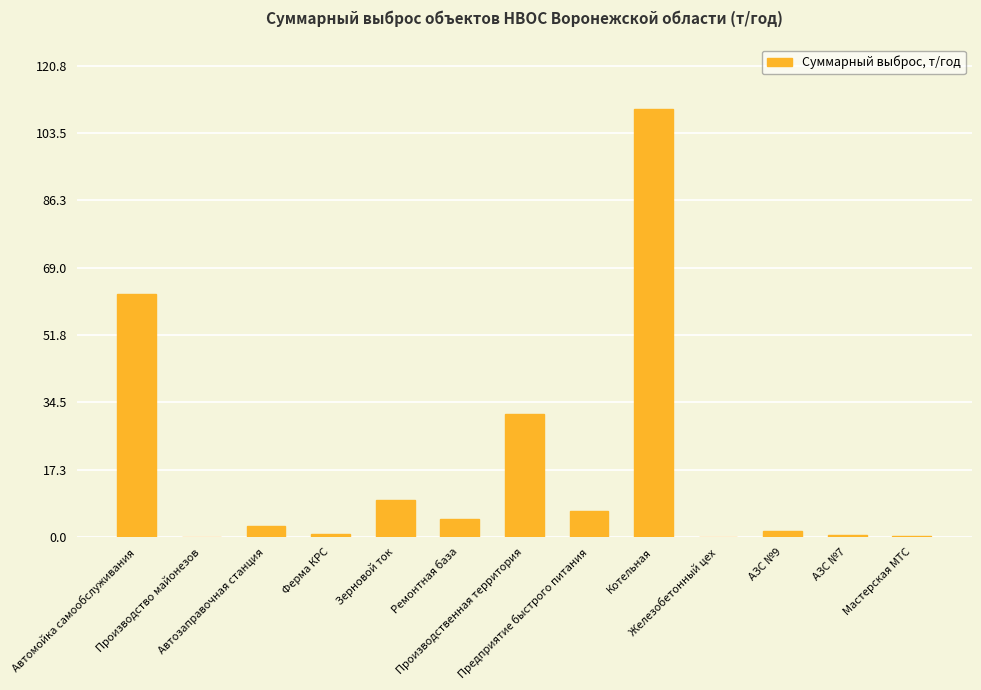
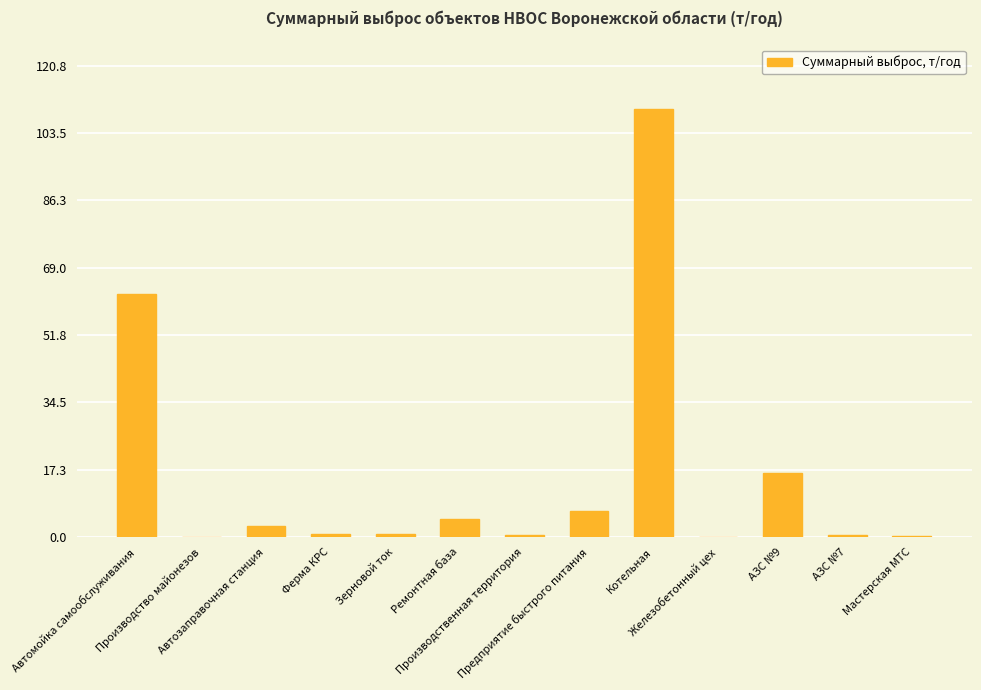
Зерновой ток: 9 -> 1
Производственная территория: 32 -> 1
АЗС №9: 2 -> 17
